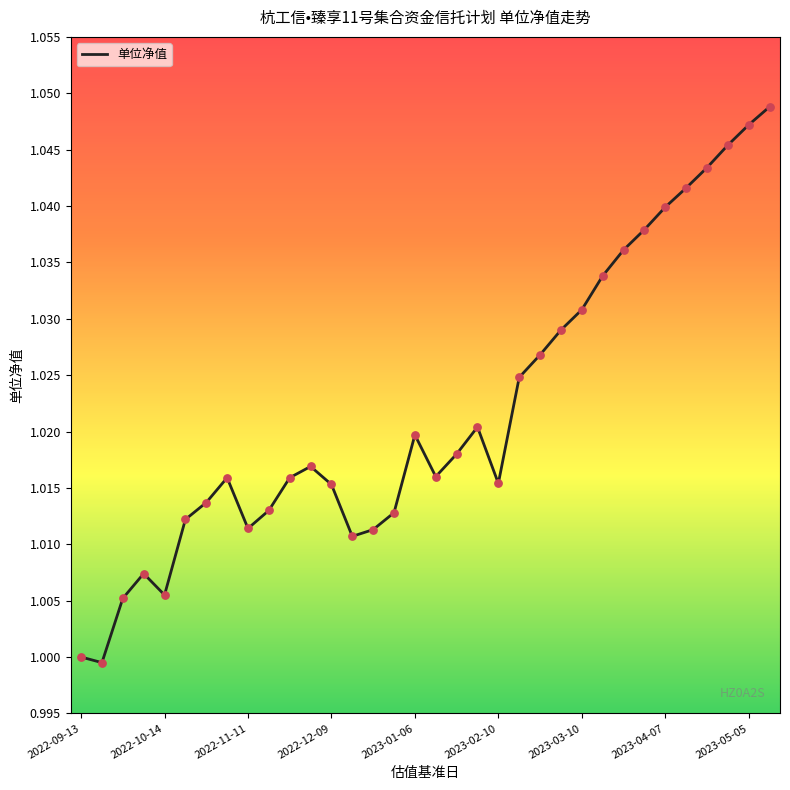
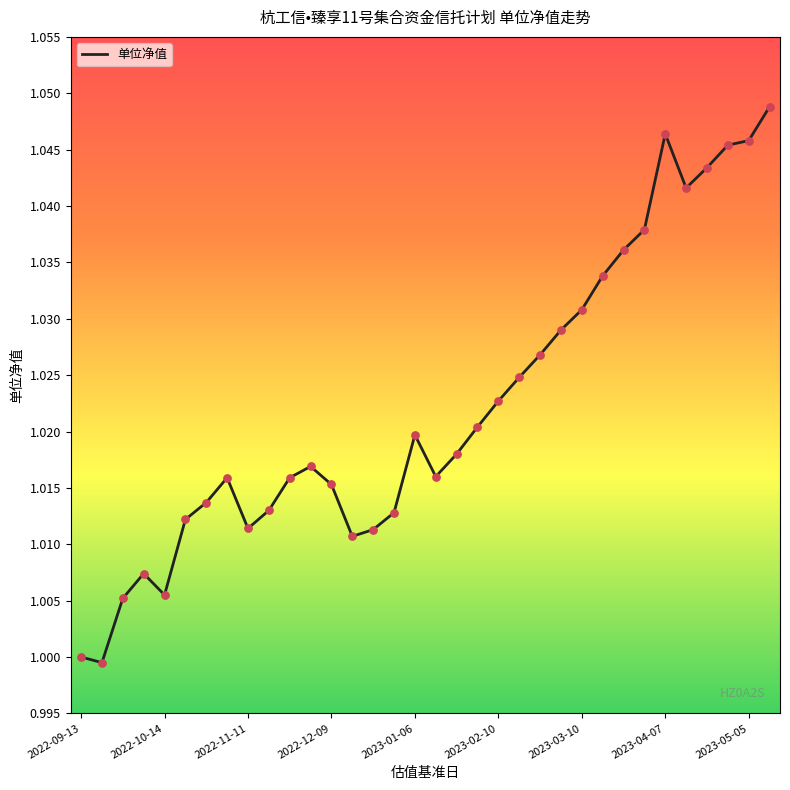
2023-02-10: 1.0154 -> 1.0227
2023-04-07: 1.0399 -> 1.0464
2023-05-05: 1.0472 -> 1.0458
